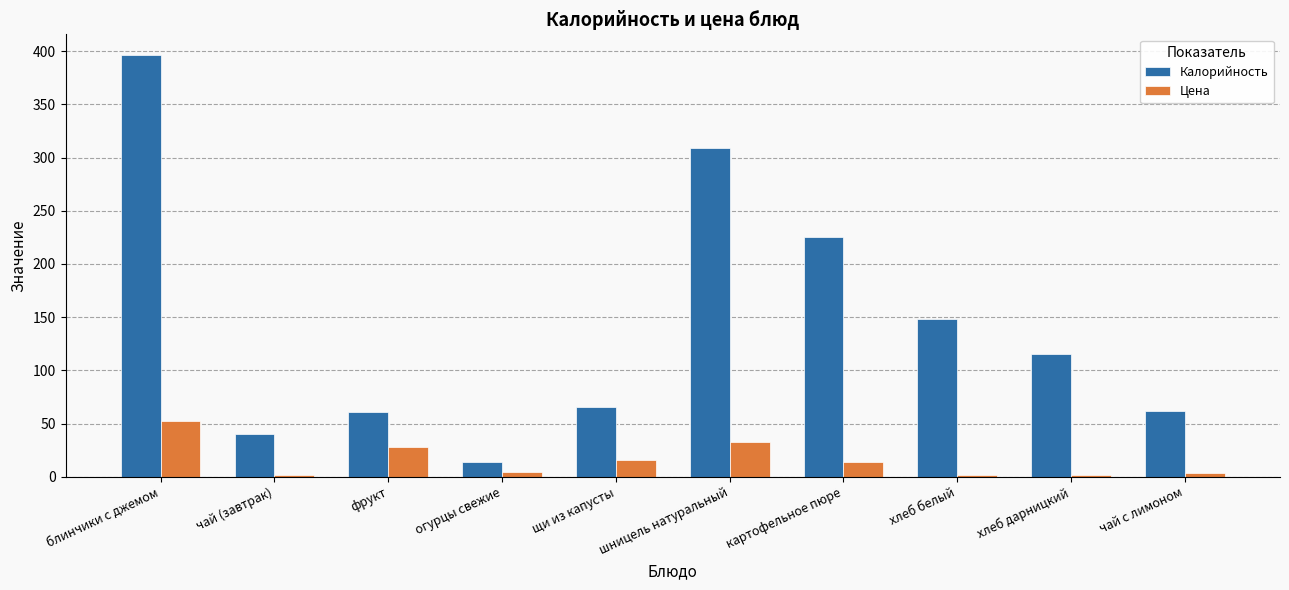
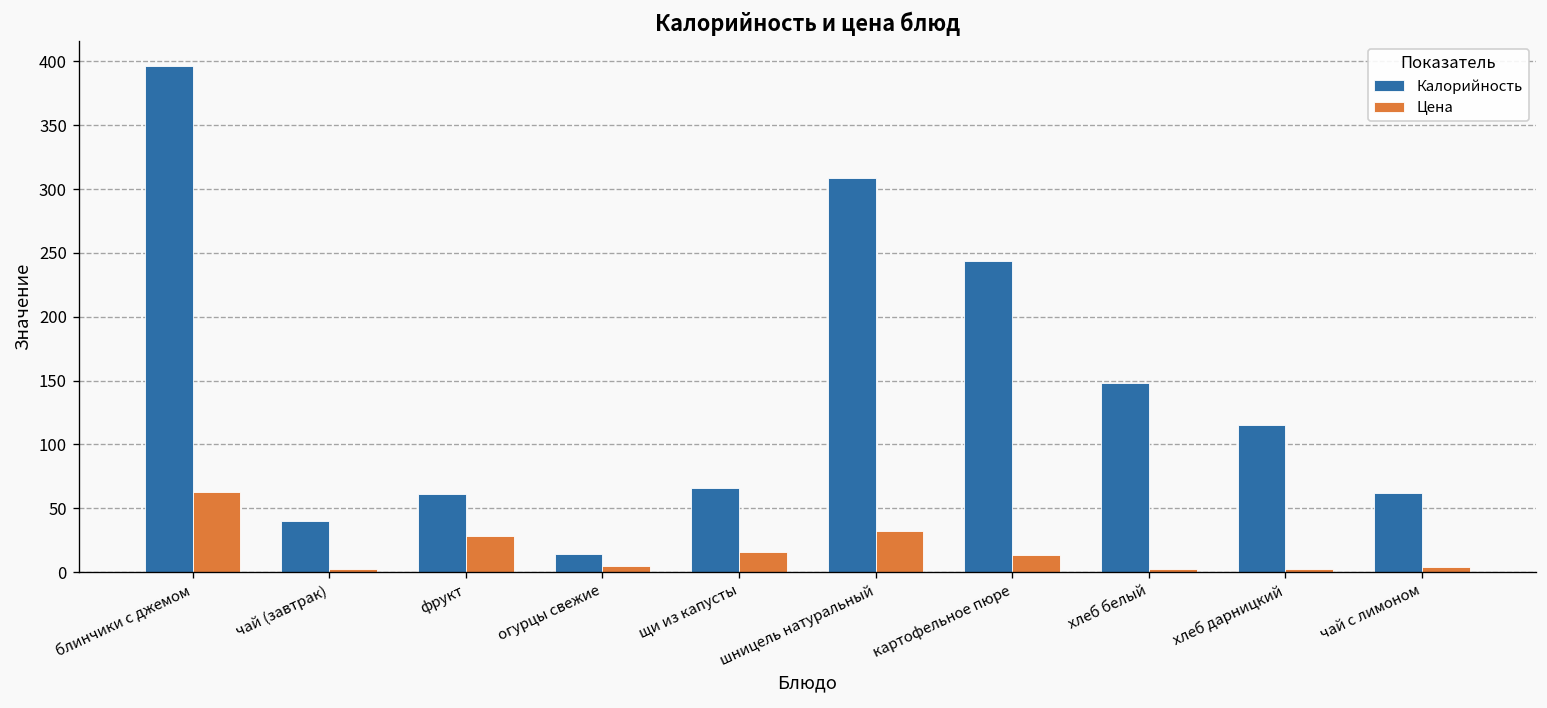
Цена, блинчики с джемом: 53 -> 63
Калорийность, картофельное пюре: 225 -> 244
